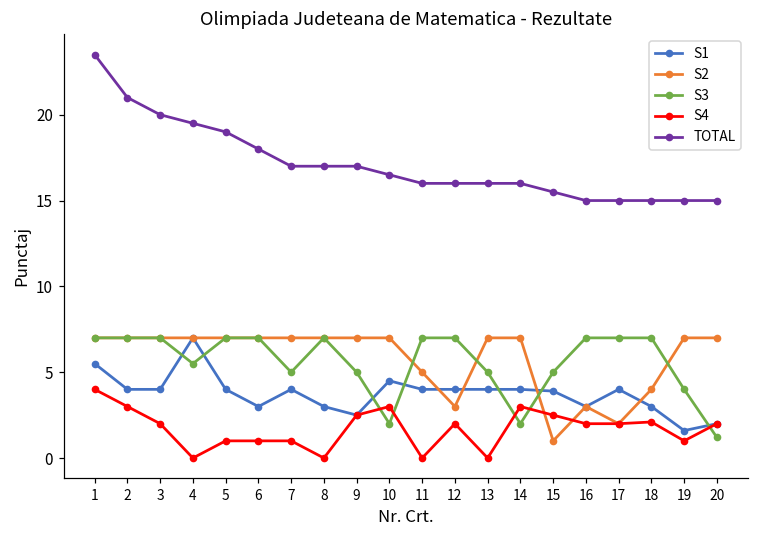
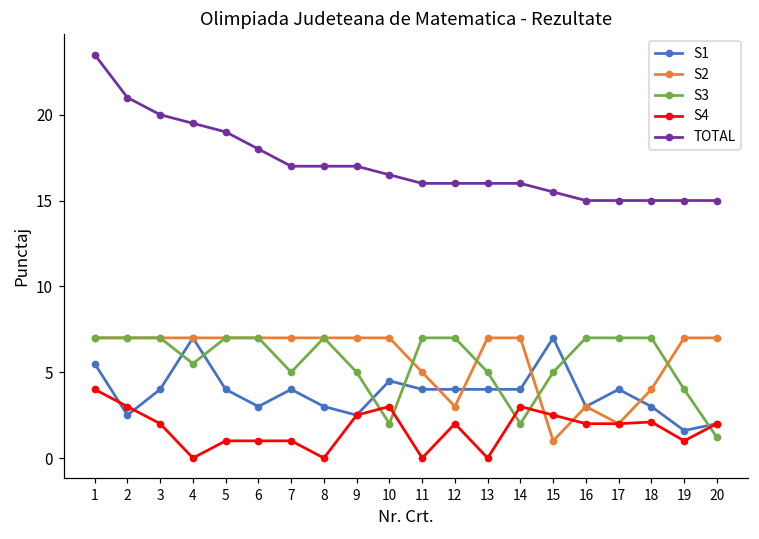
S1, 2: 4.0 -> 2.5
S1, 15: 3.9 -> 7.0
